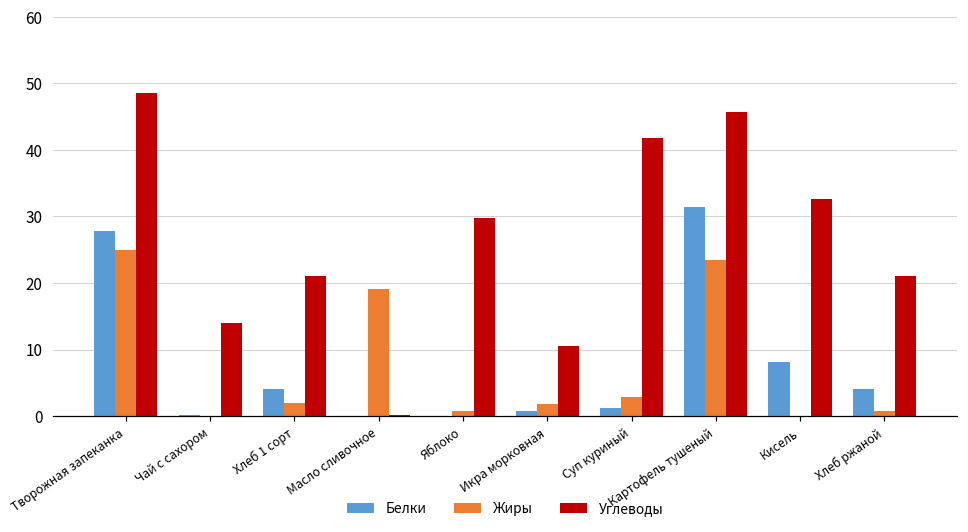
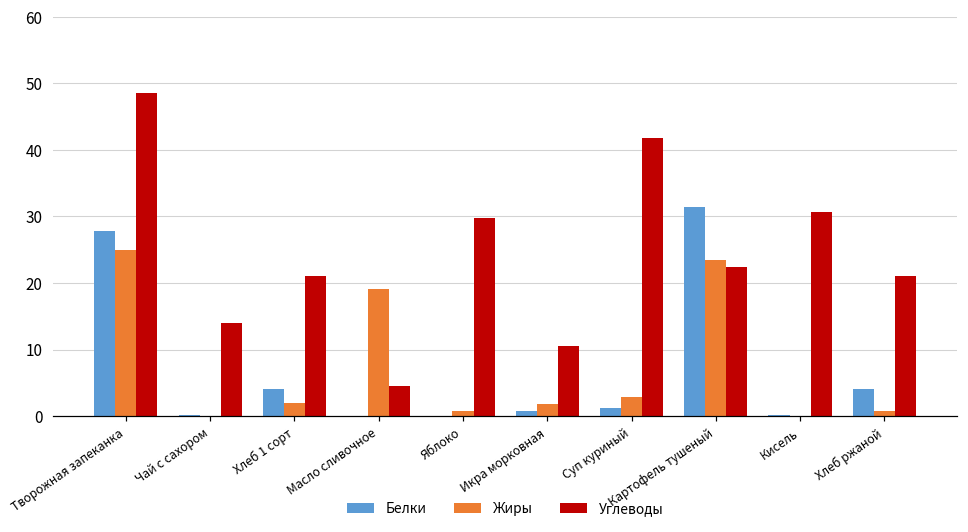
Углеводы, Масло сливочное: 0 -> 5
Углеводы, Картофель тушеный: 46 -> 22
Белки, Кисель: 8 -> 0
Углеводы, Кисель: 33 -> 31
